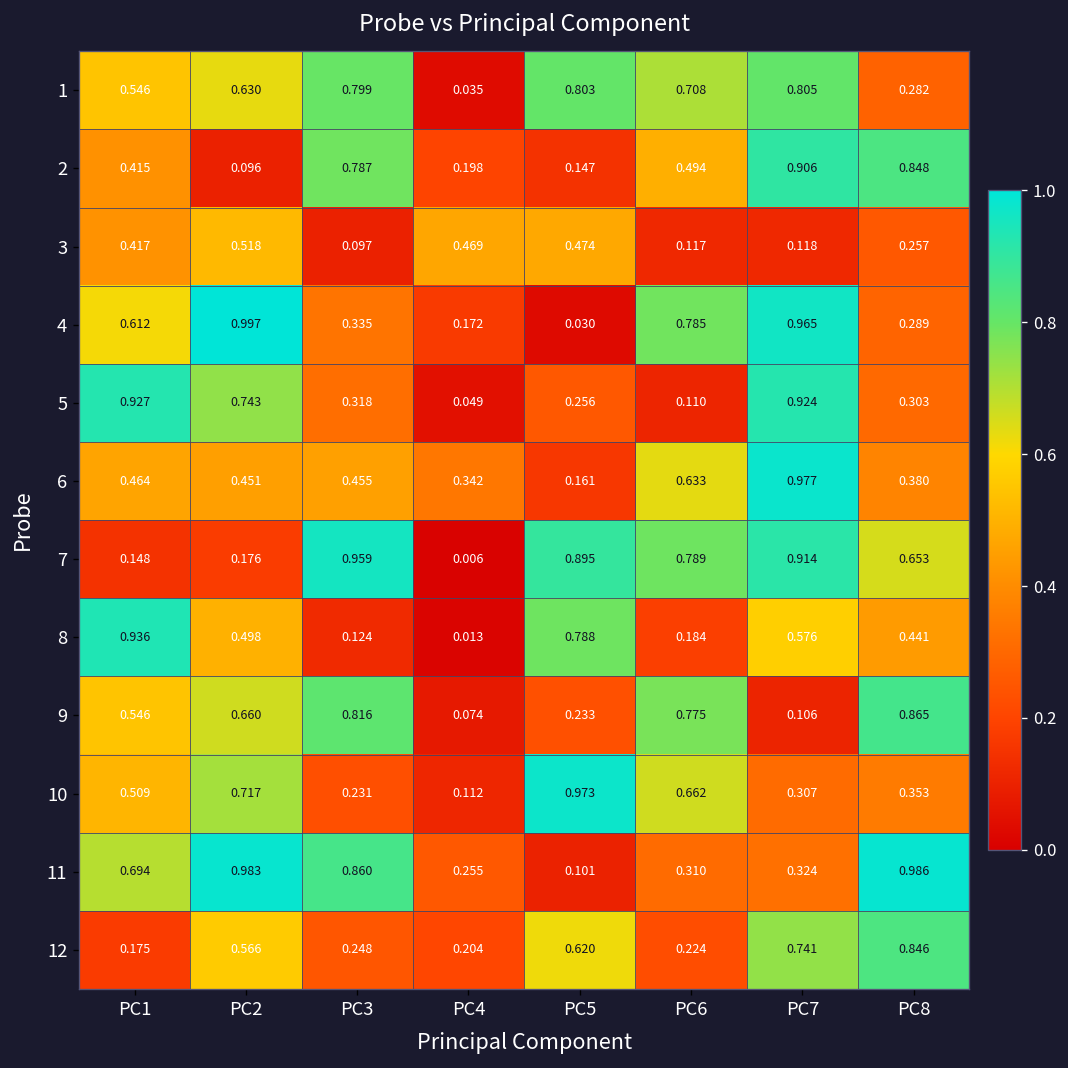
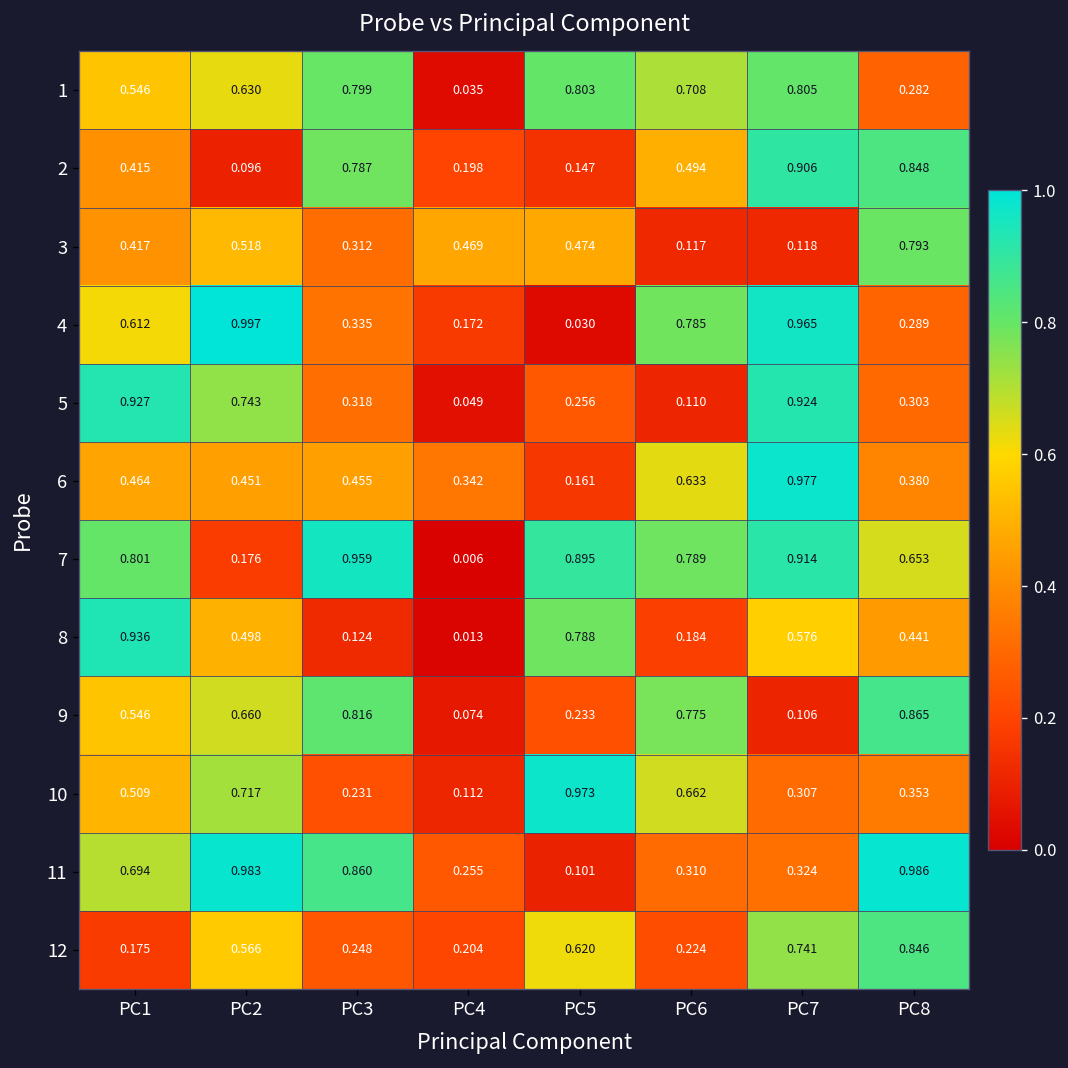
3, PC3: 0.097 -> 0.312
3, PC8: 0.257 -> 0.793
7, PC1: 0.148 -> 0.801
